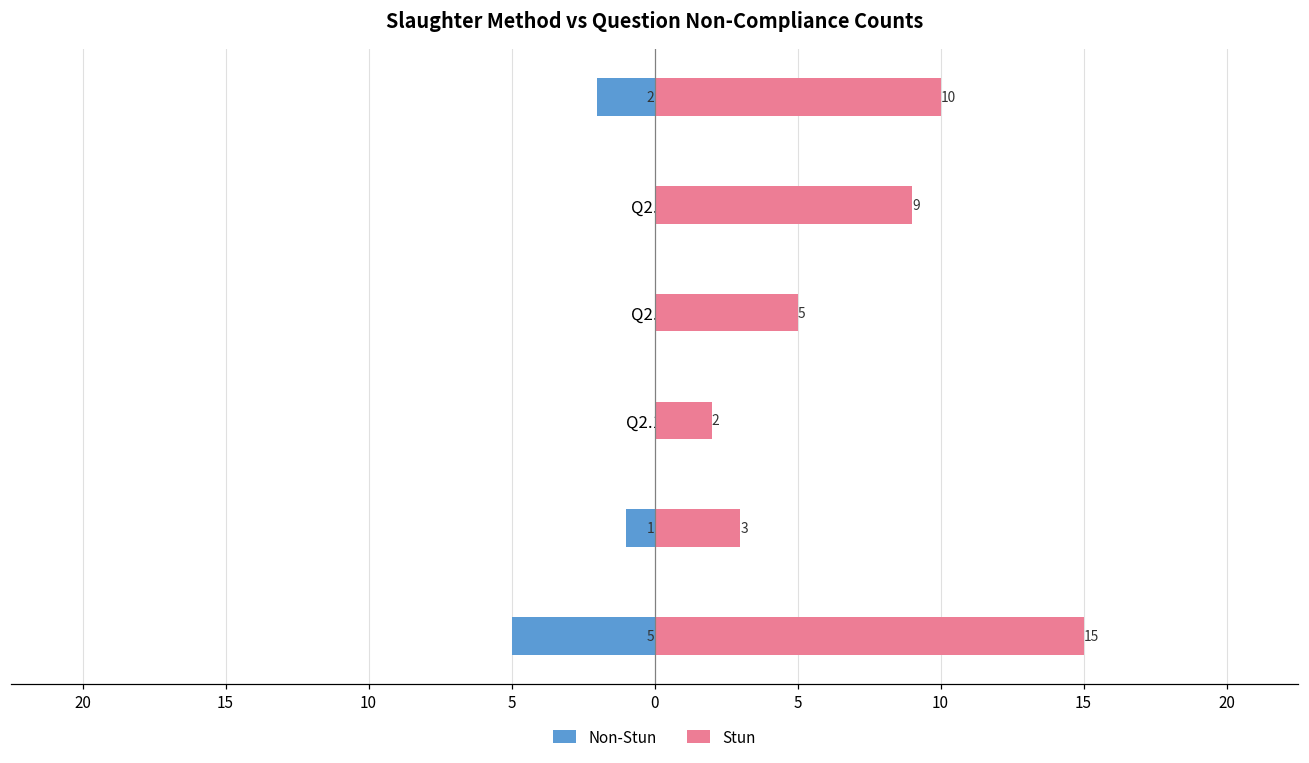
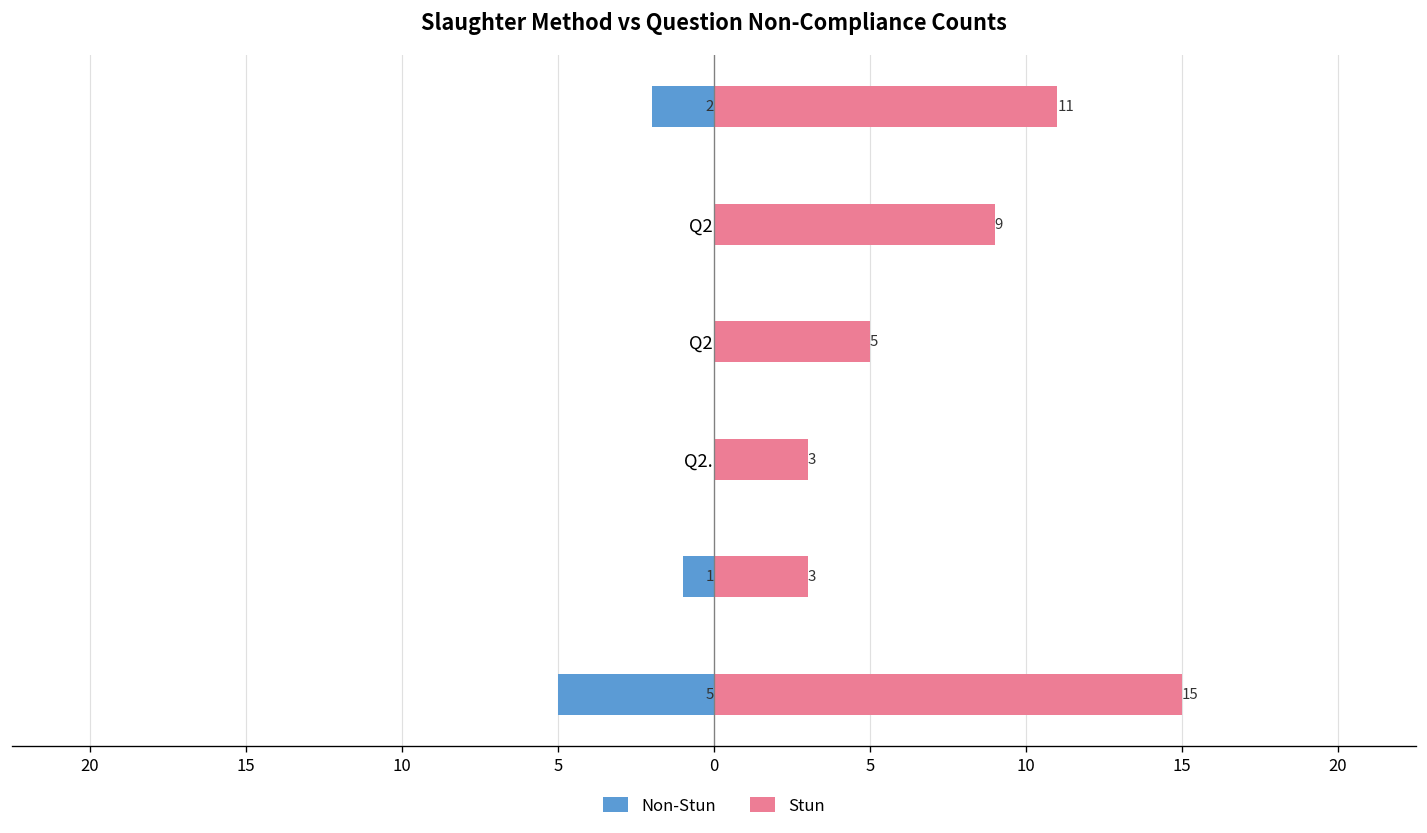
Stun, Q2.12: 10 -> 11
Stun, Q2.10: 2 -> 3
